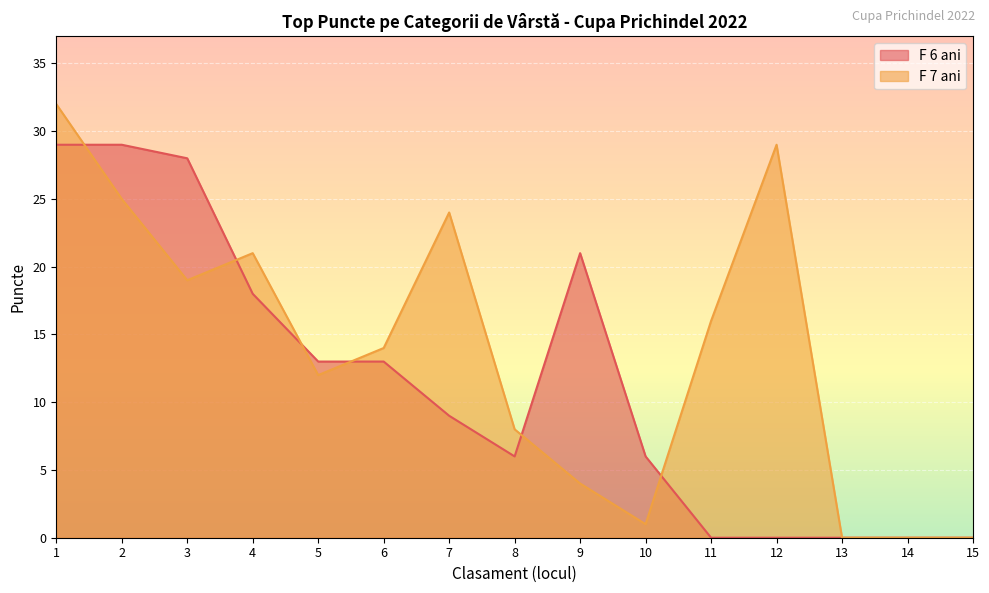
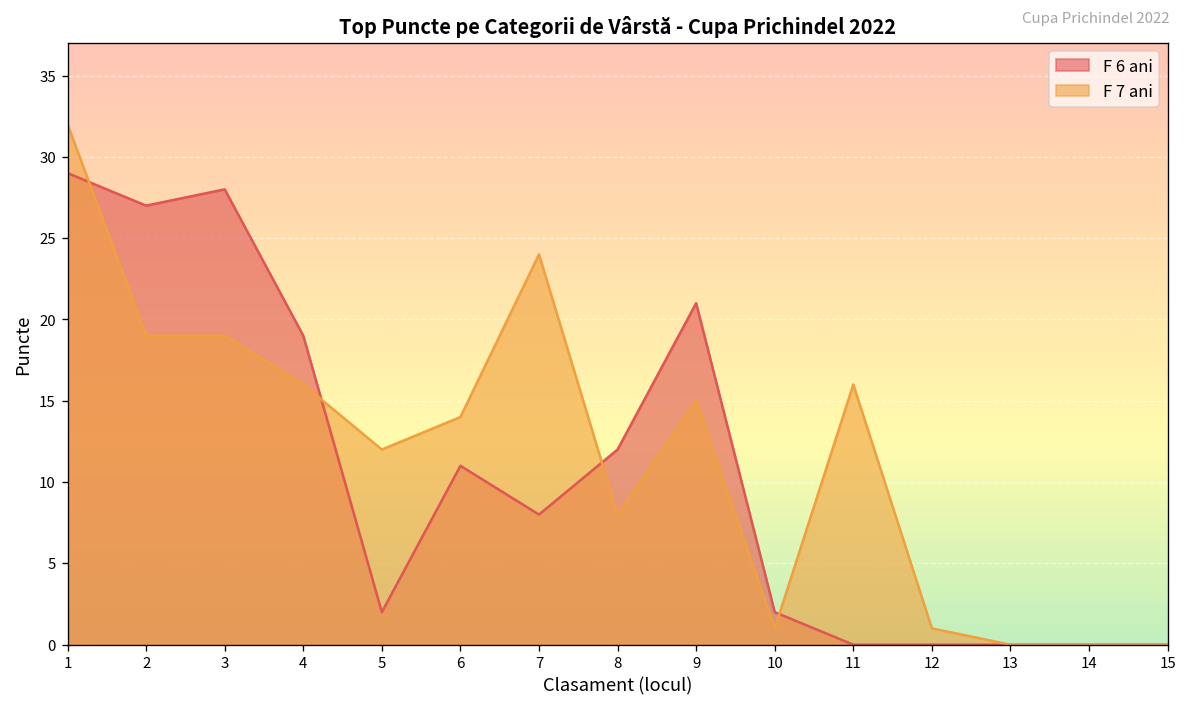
F 6 ani, 2: 29 -> 27
F 7 ani, 2: 25 -> 19
F 6 ani, 4: 18 -> 19
F 7 ani, 4: 21 -> 16
F 6 ani, 5: 13 -> 2
F 6 ani, 6: 13 -> 11
F 6 ani, 7: 9 -> 8
F 6 ani, 8: 6 -> 12
F 7 ani, 9: 4 -> 15
F 6 ani, 10: 6 -> 2
F 7 ani, 12: 29 -> 1
